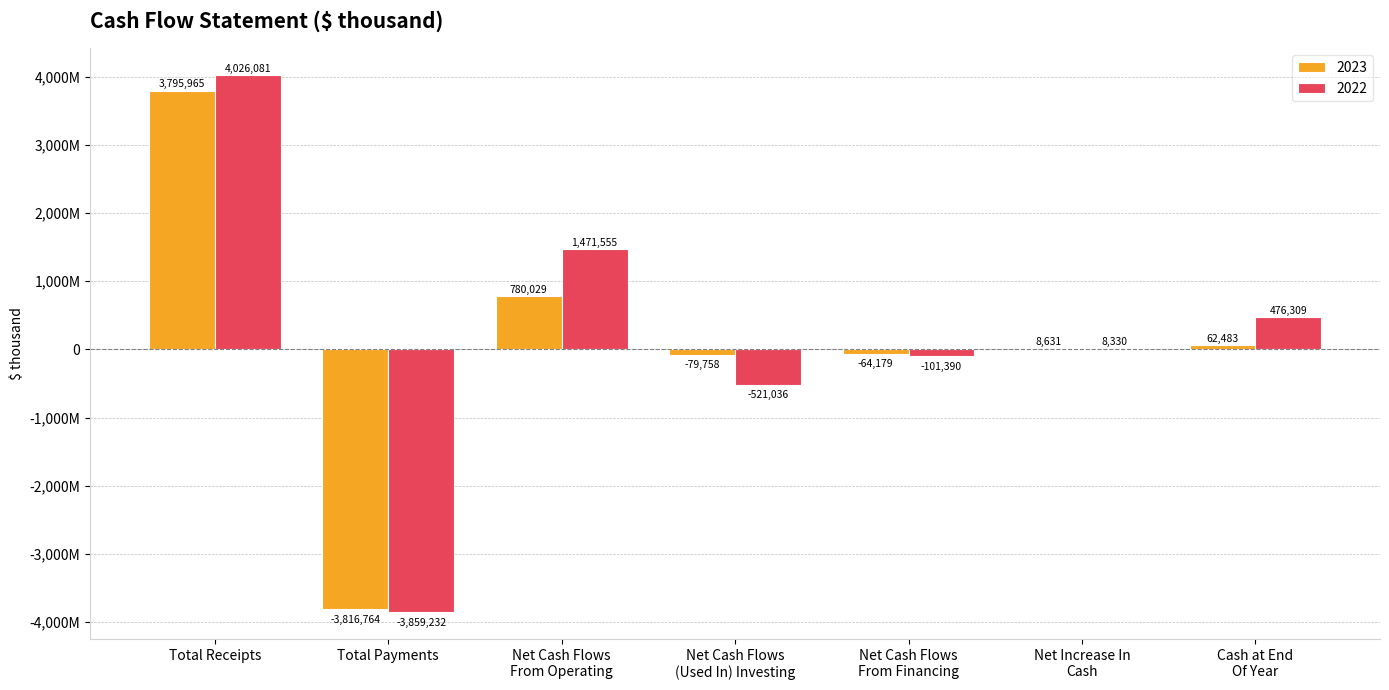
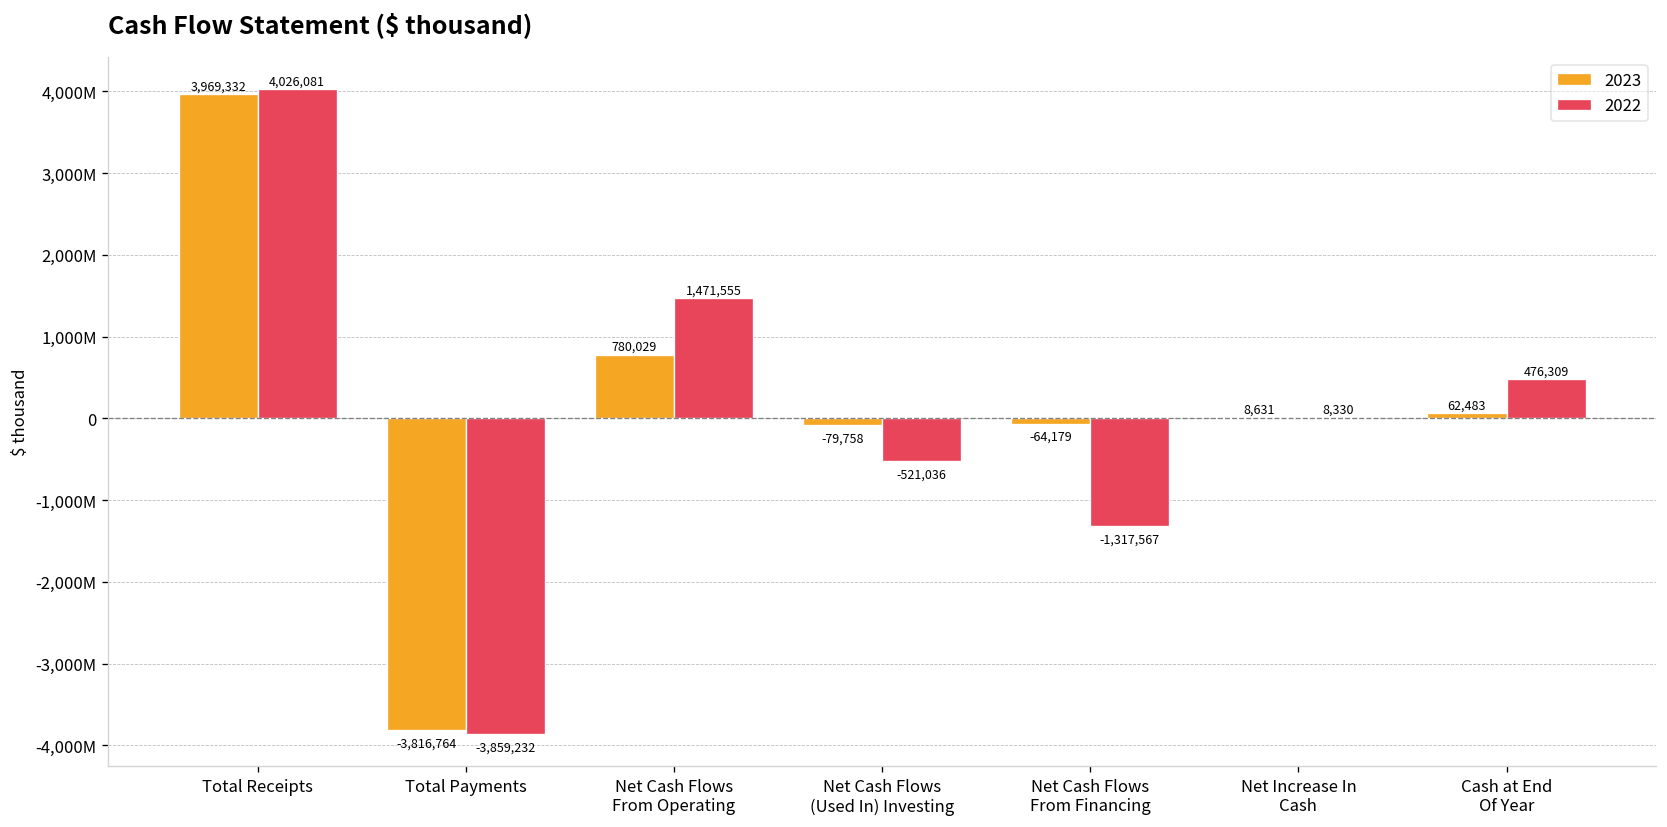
2023, Total Receipts: 3,795,965 -> 3,969,332
2022, Net Cash Flows From Financing: -101,390 -> -1,317,567
